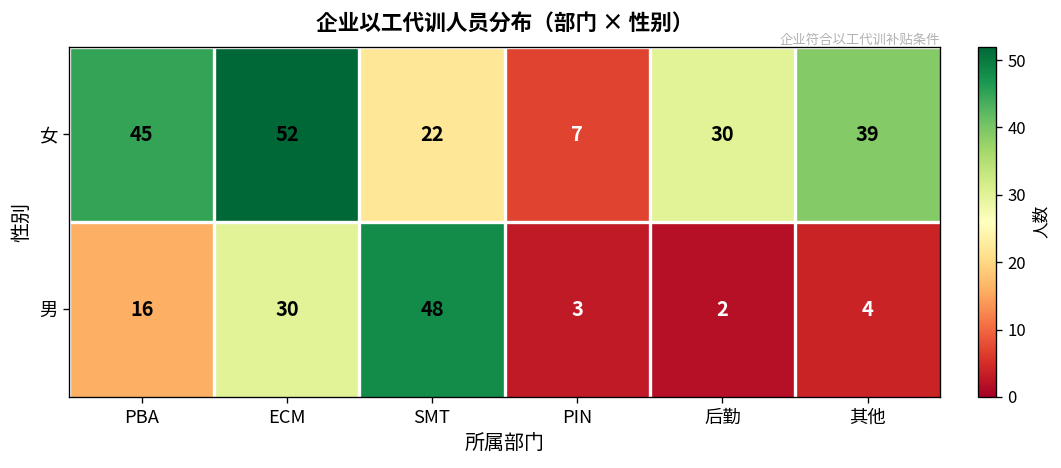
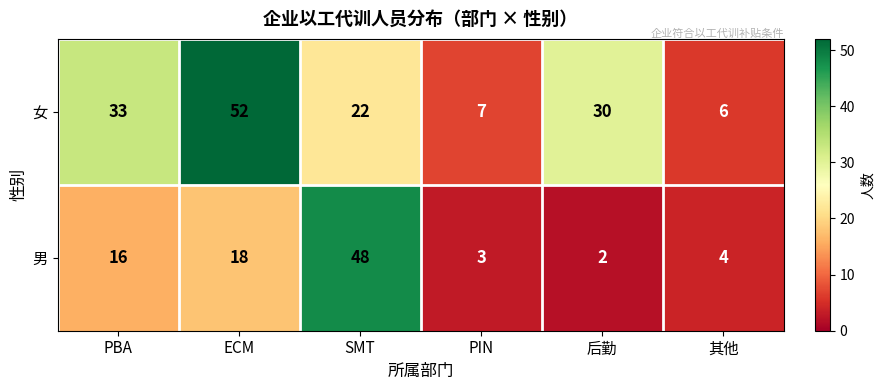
女, PBA: 45 -> 33
女, 其他: 39 -> 6
男, ECM: 30 -> 18
